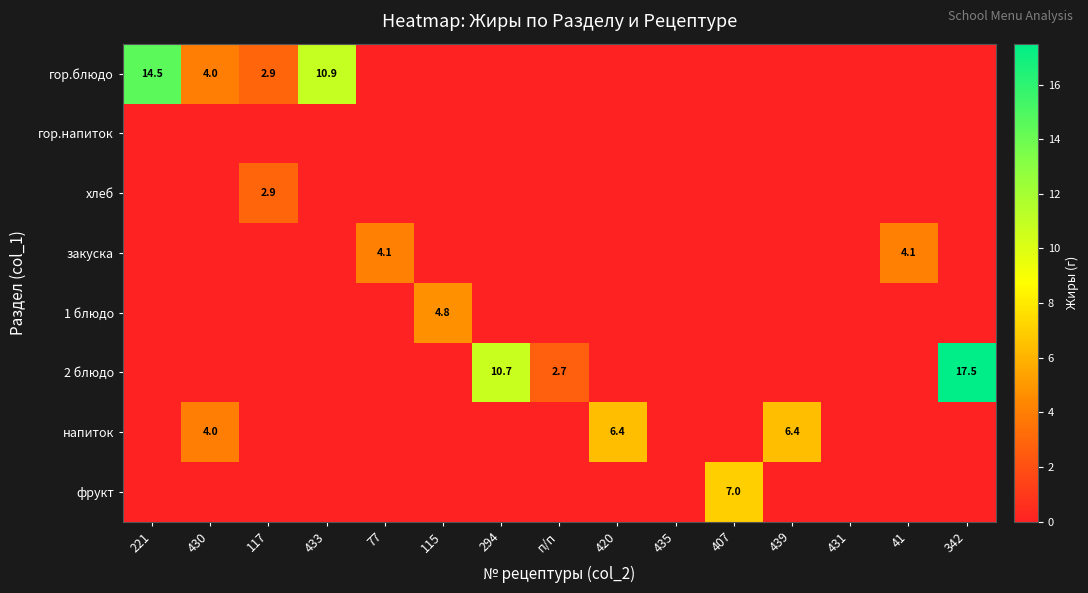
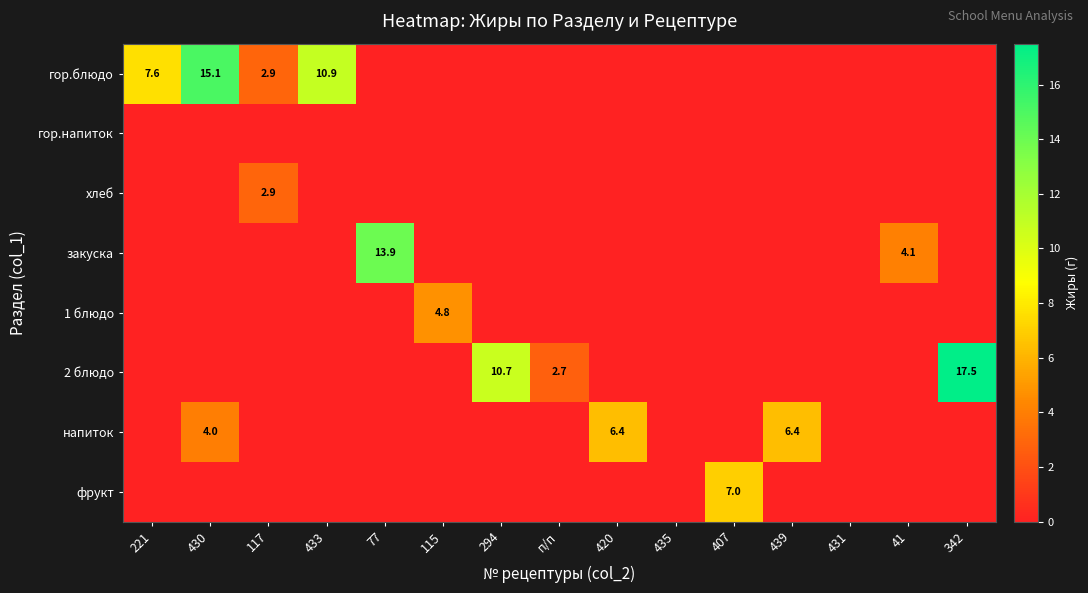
гор.блюдо, 221: 14.5 -> 7.6
гор.блюдо, 430: 4.0 -> 15.1
закуска, 77: 4.1 -> 13.9
